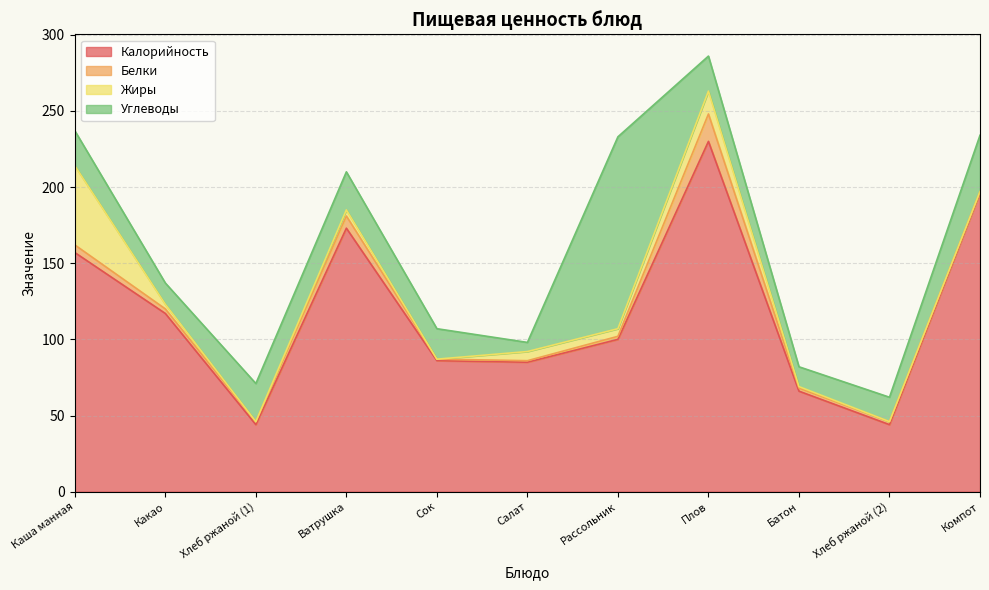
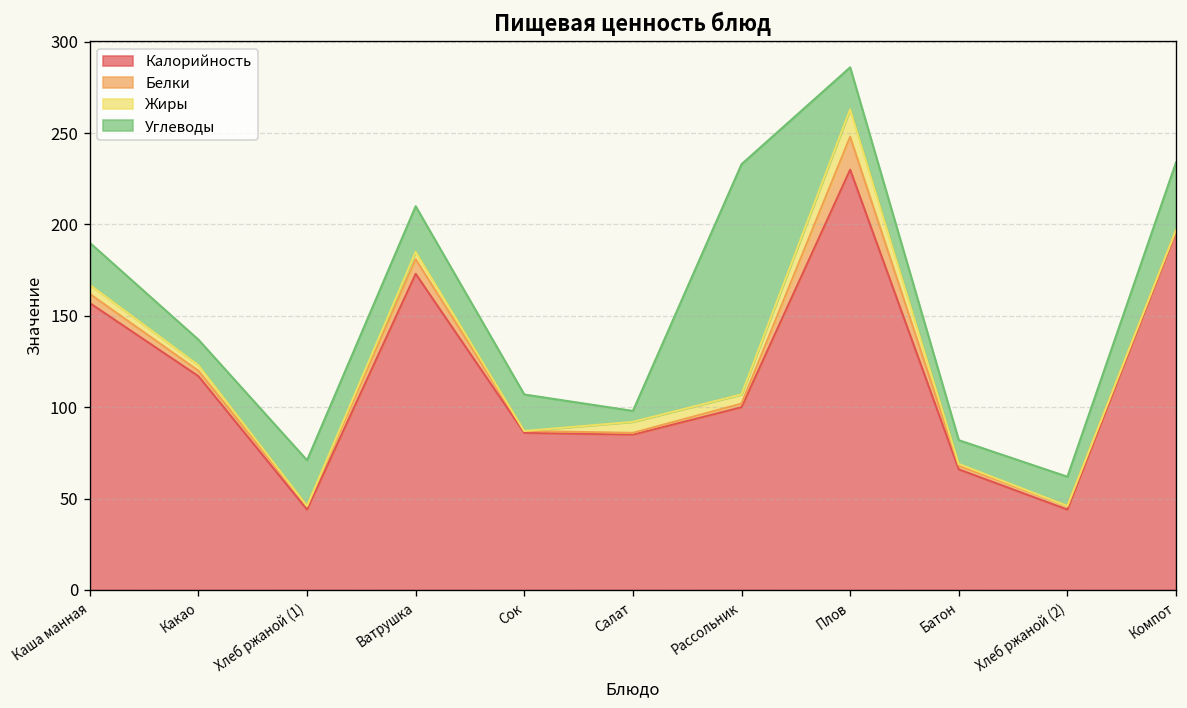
Жиры, Каша манная: 52 -> 5
